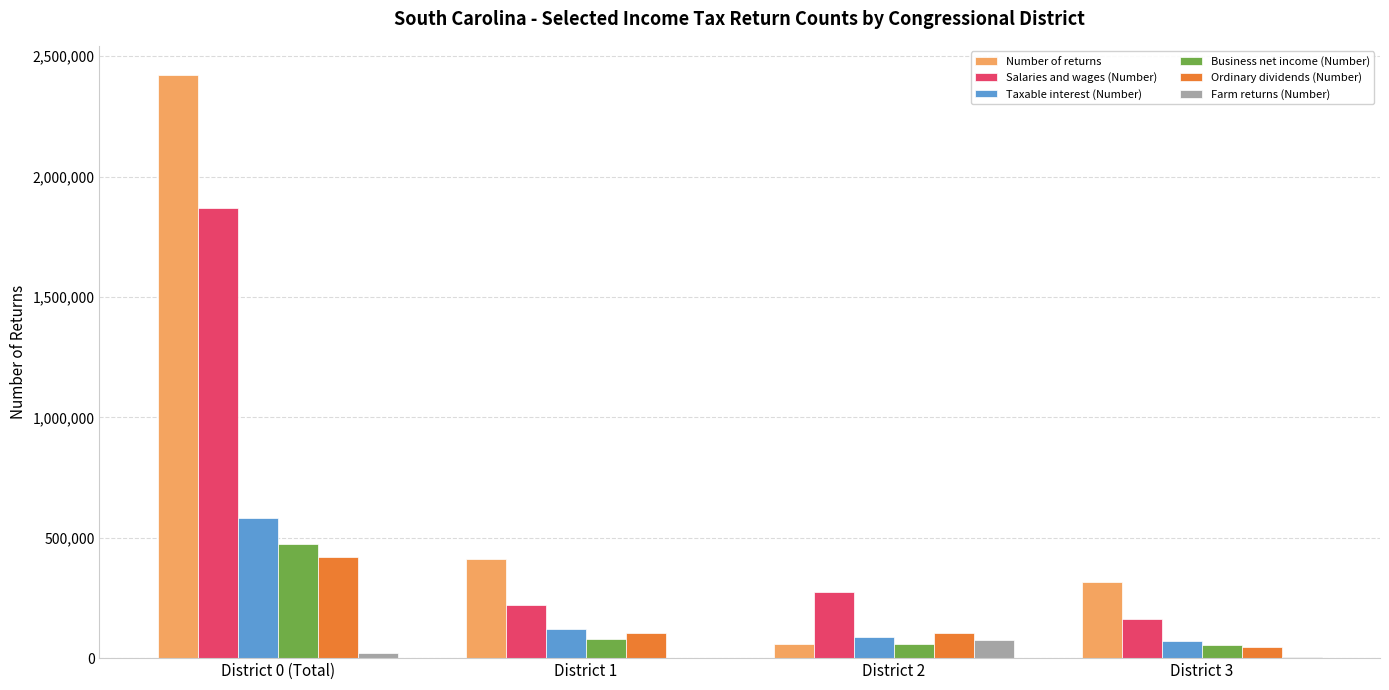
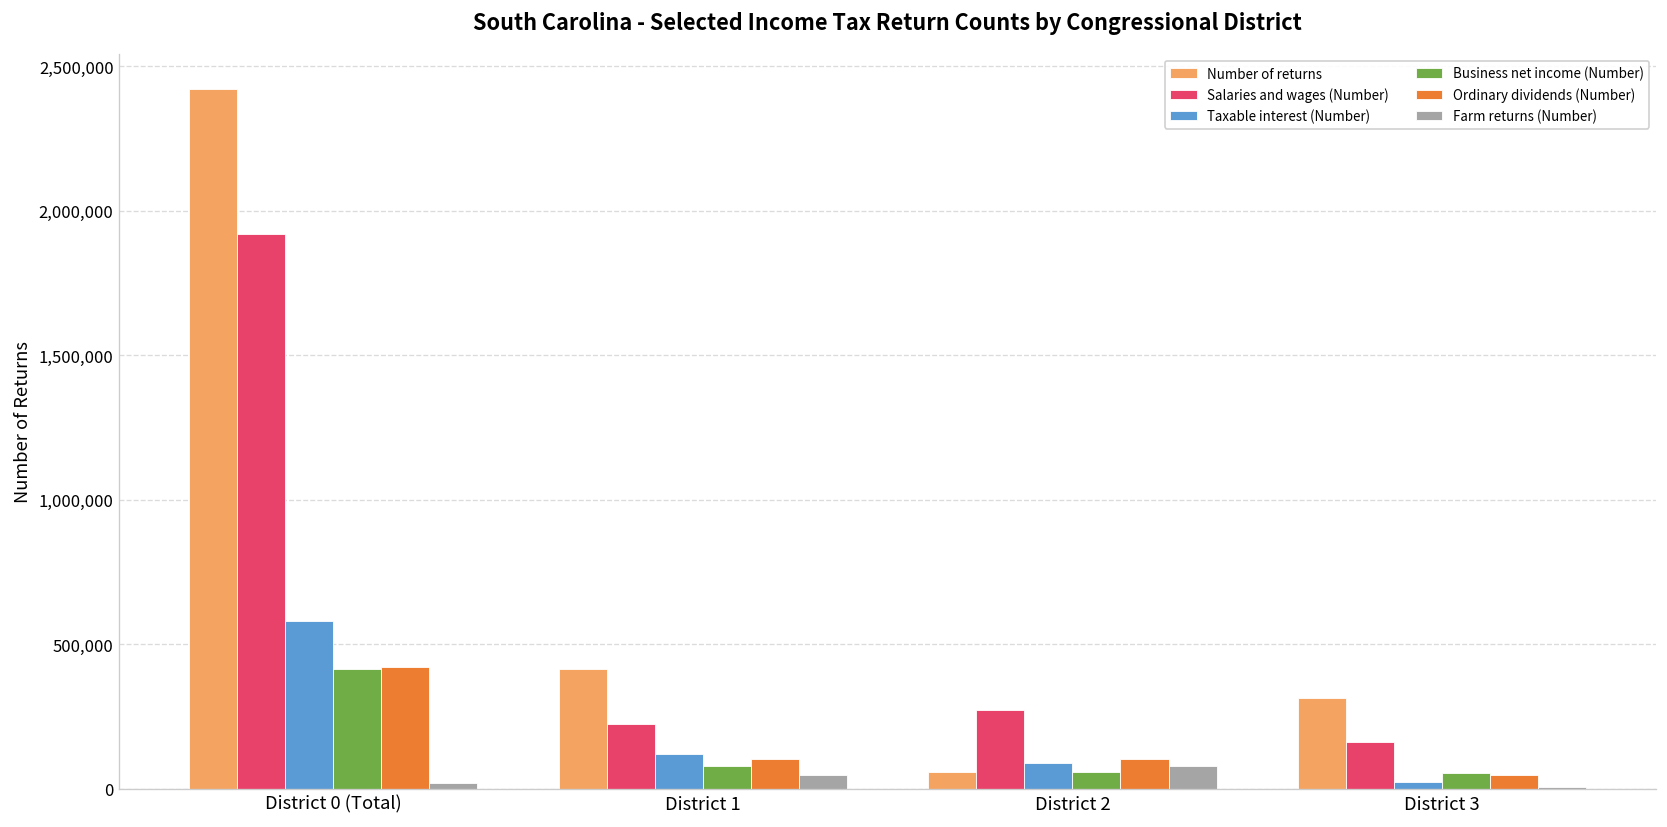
Salaries and wages (Number), District 0 (Total): 1,870,000 -> 1,920,000
Business net income (Number), District 0 (Total): 480,000 -> 410,000
Farm returns (Number), District 1: 0 -> 50,000
Taxable interest (Number), District 3: 70,000 -> 20,000
